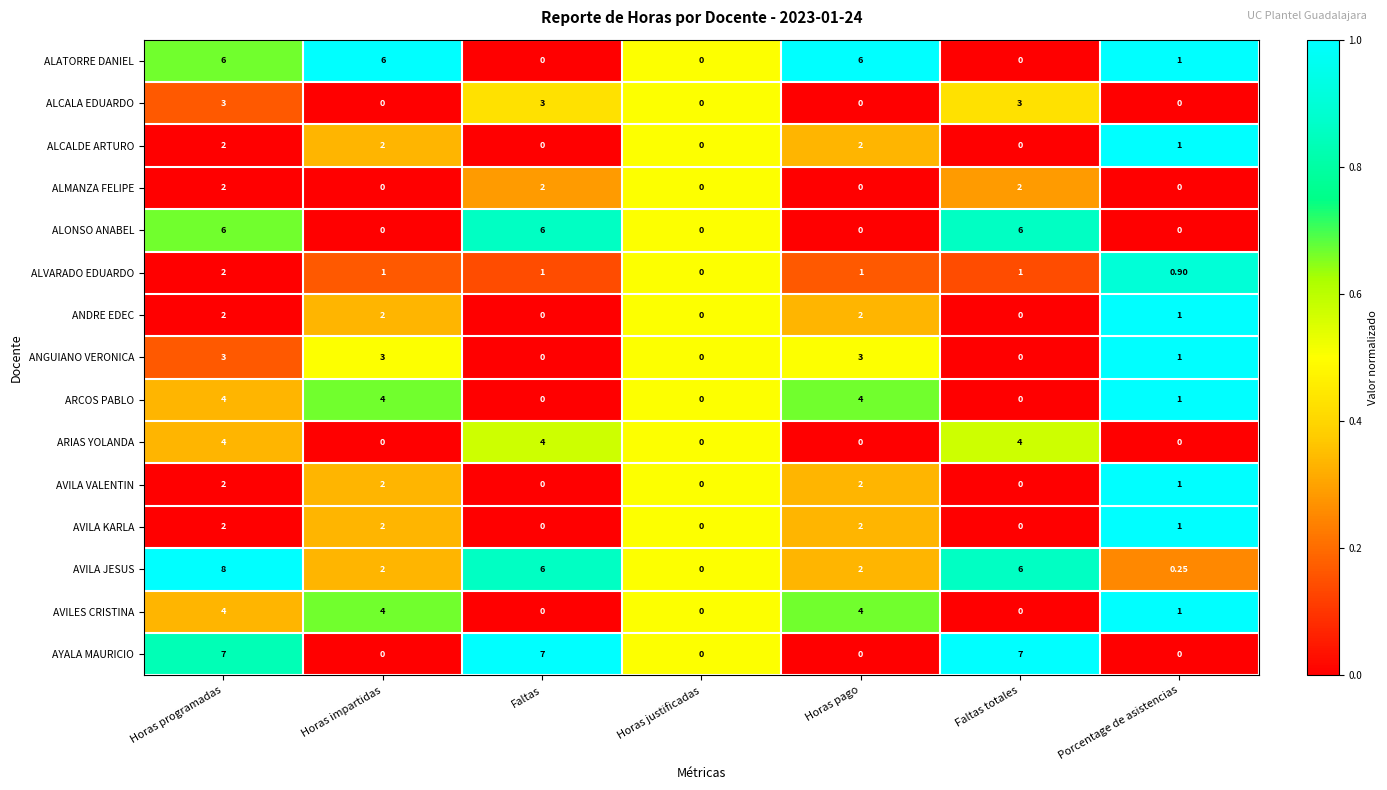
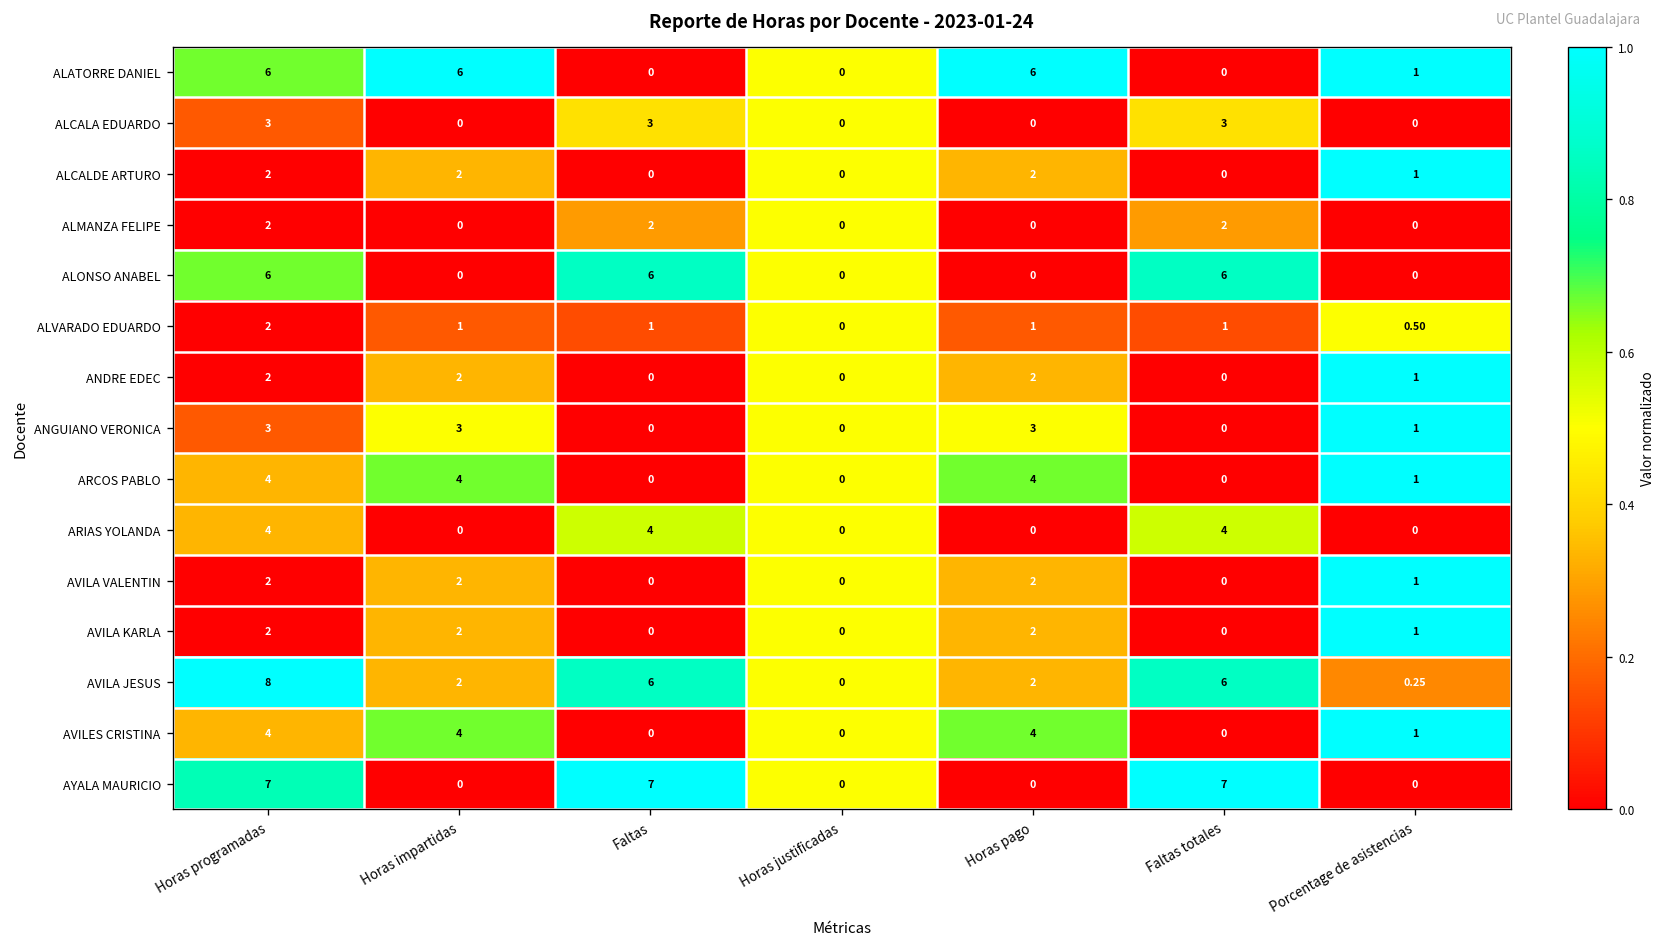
ALVARADO EDUARDO, Porcentage de asistencias: 0.90 -> 0.50
